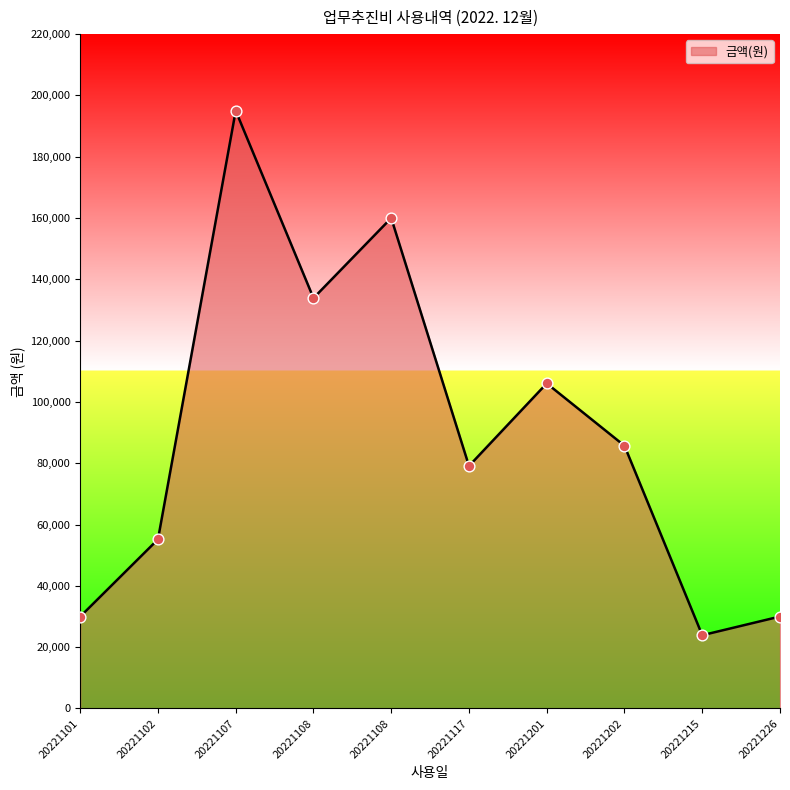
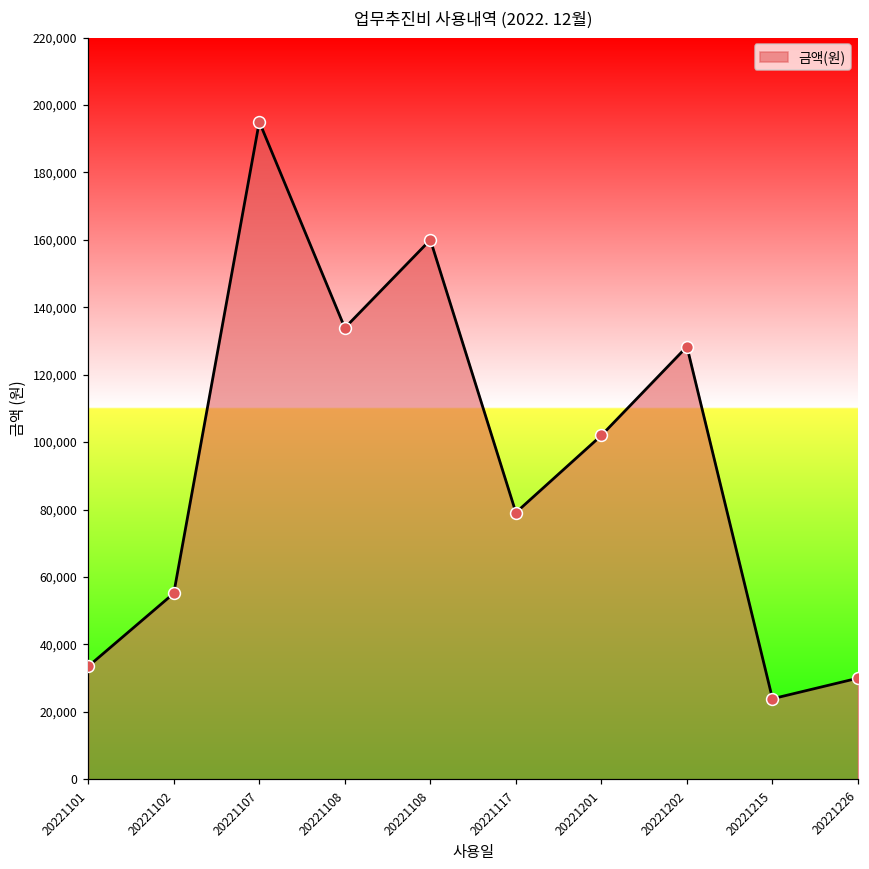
20221101: 30,000 -> 34,000
20221201: 106,000 -> 102,000
20221202: 86,000 -> 128,000
